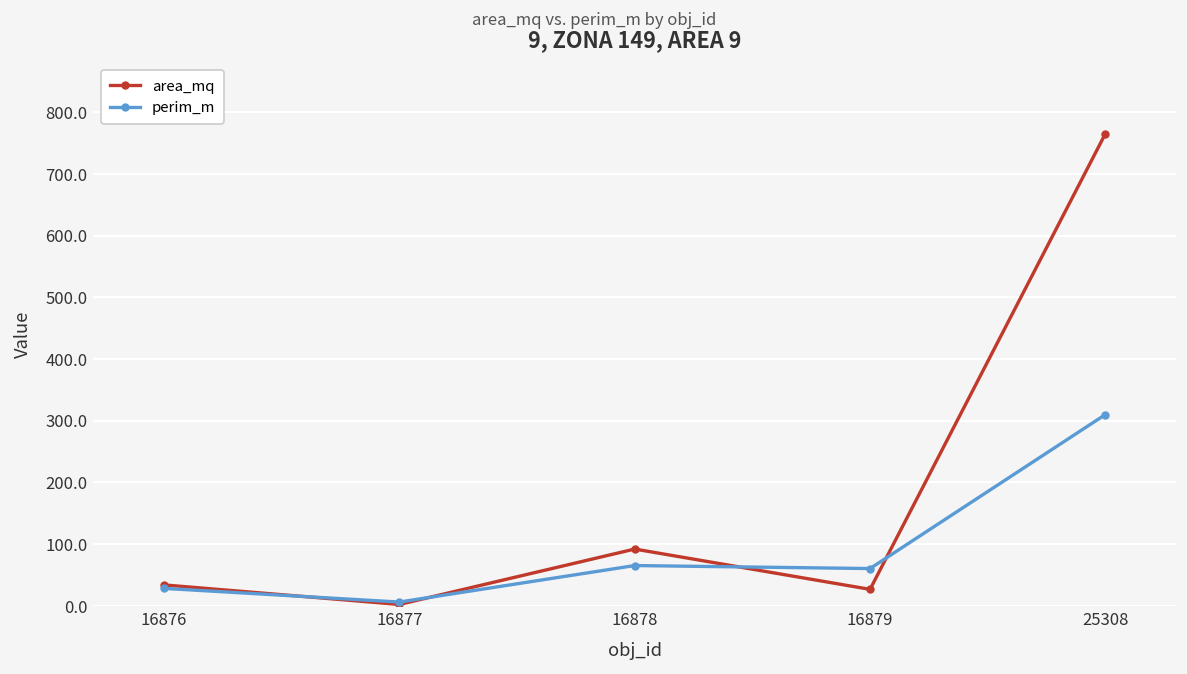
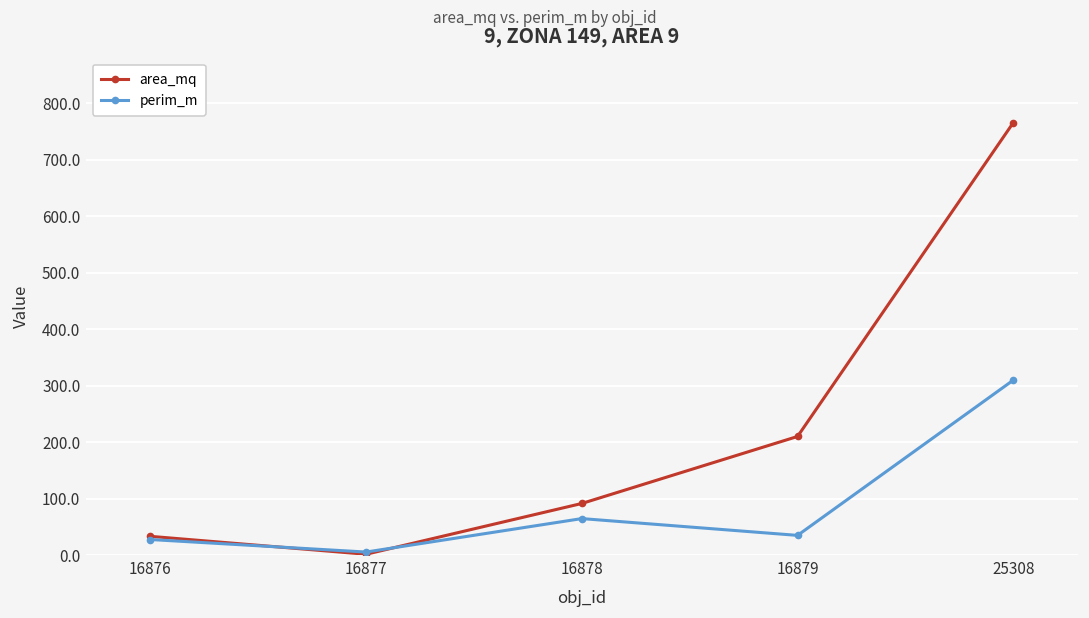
area_mq, 16879: 30 -> 210
perim_m, 16879: 60 -> 40
